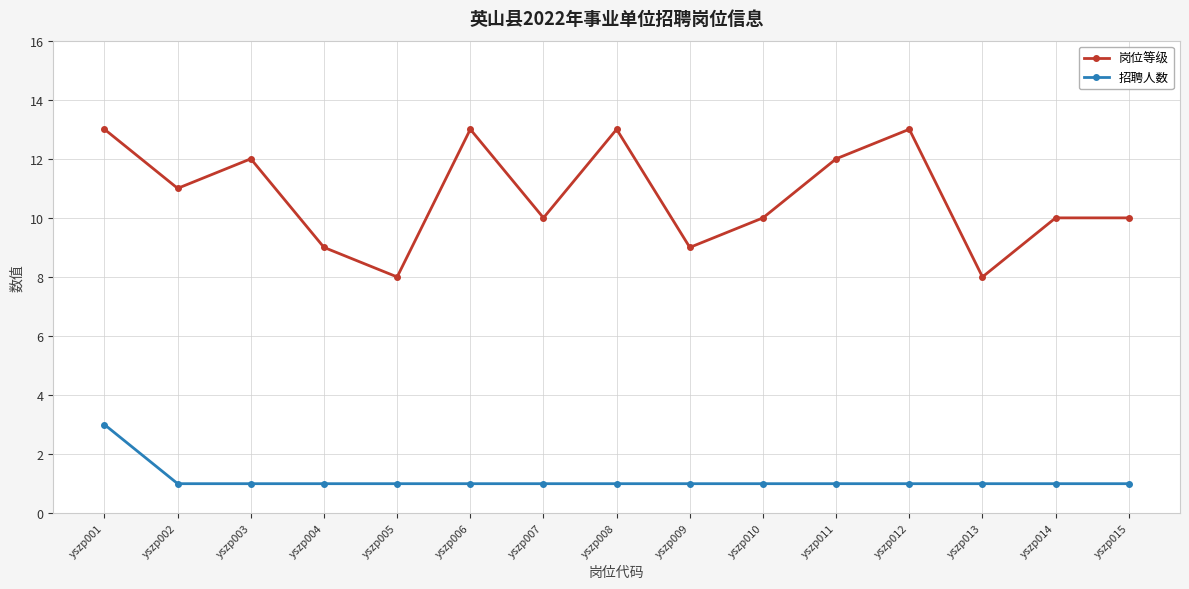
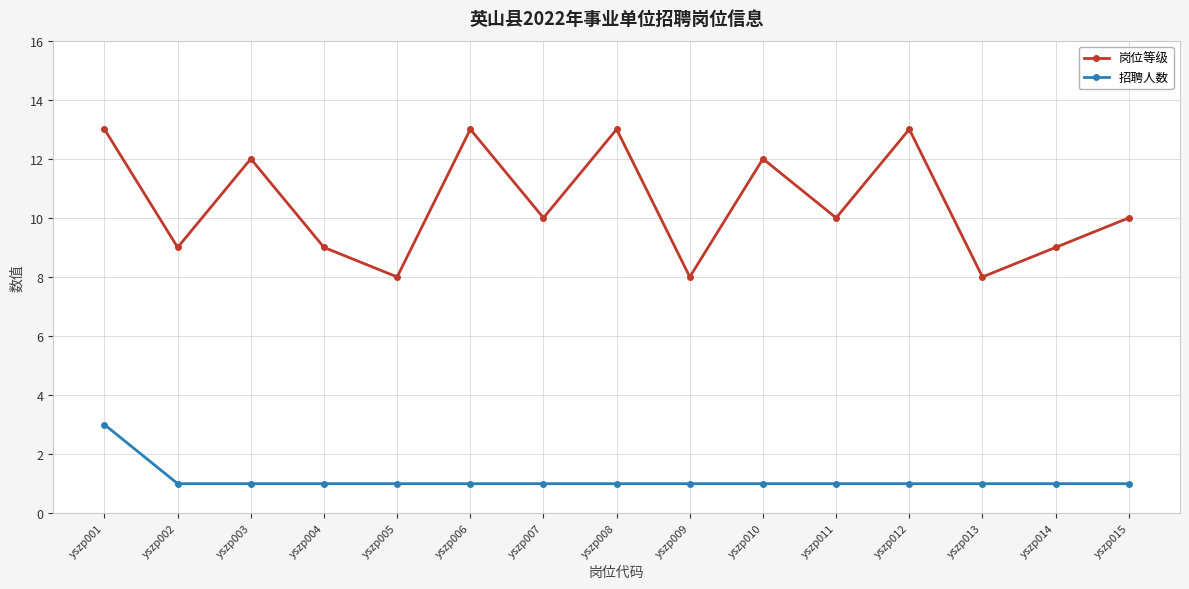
岗位等级, yszp002: 11 -> 9
岗位等级, yszp009: 9 -> 8
岗位等级, yszp010: 10 -> 12
岗位等级, yszp011: 12 -> 10
岗位等级, yszp014: 10 -> 9
